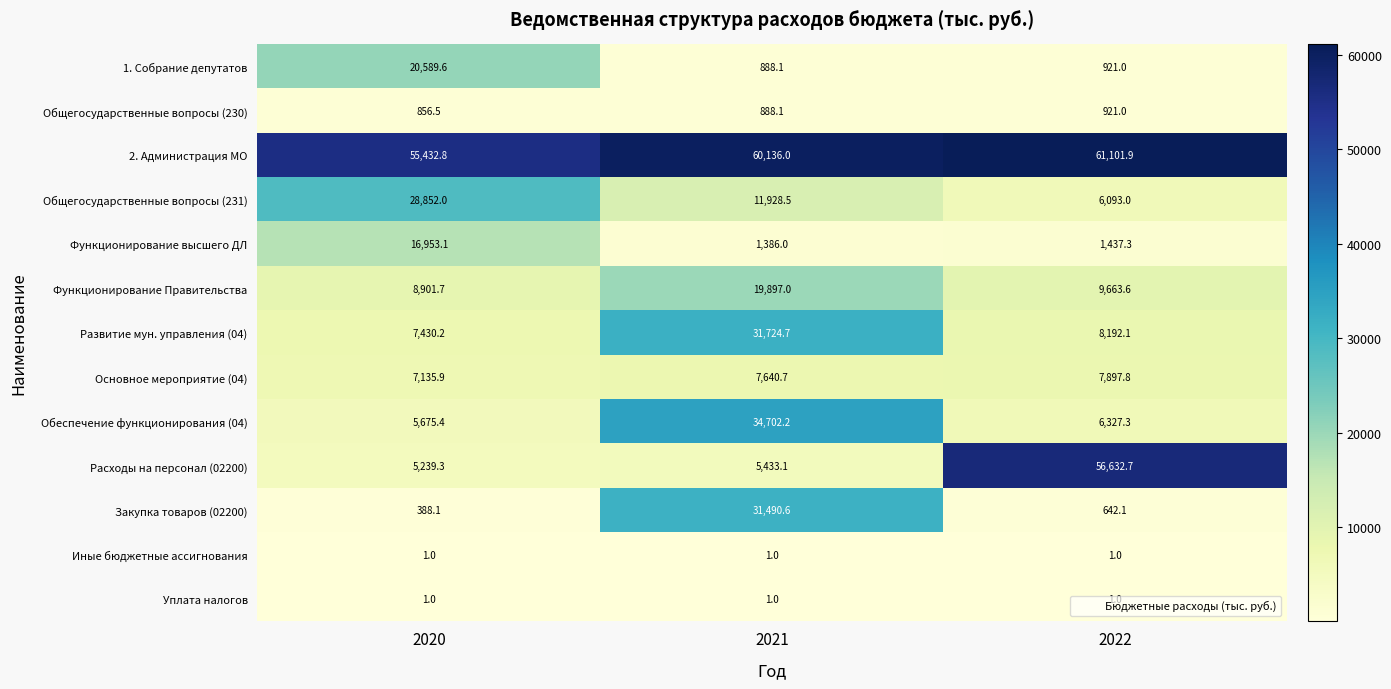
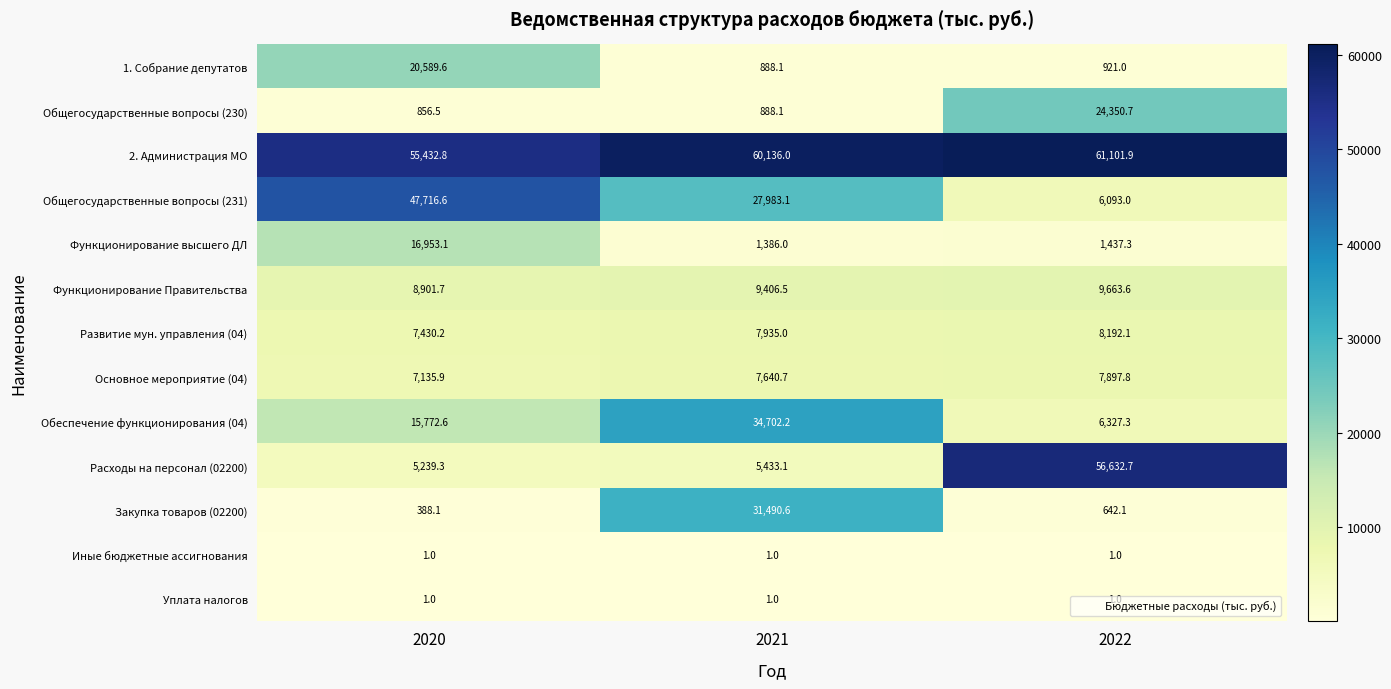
Общегосударственные вопросы (230), 2022: 921.0 -> 24,350.7
Общегосударственные вопросы (231), 2020: 28,852.0 -> 47,716.6
Общегосударственные вопросы (231), 2021: 11,928.5 -> 27,983.1
Функционирование Правительства, 2021: 19,897.0 -> 9,406.5
Развитие мун. управления (04), 2021: 31,724.7 -> 7,935.0
Обеспечение функционирования (04), 2020: 5,675.4 -> 15,772.6
